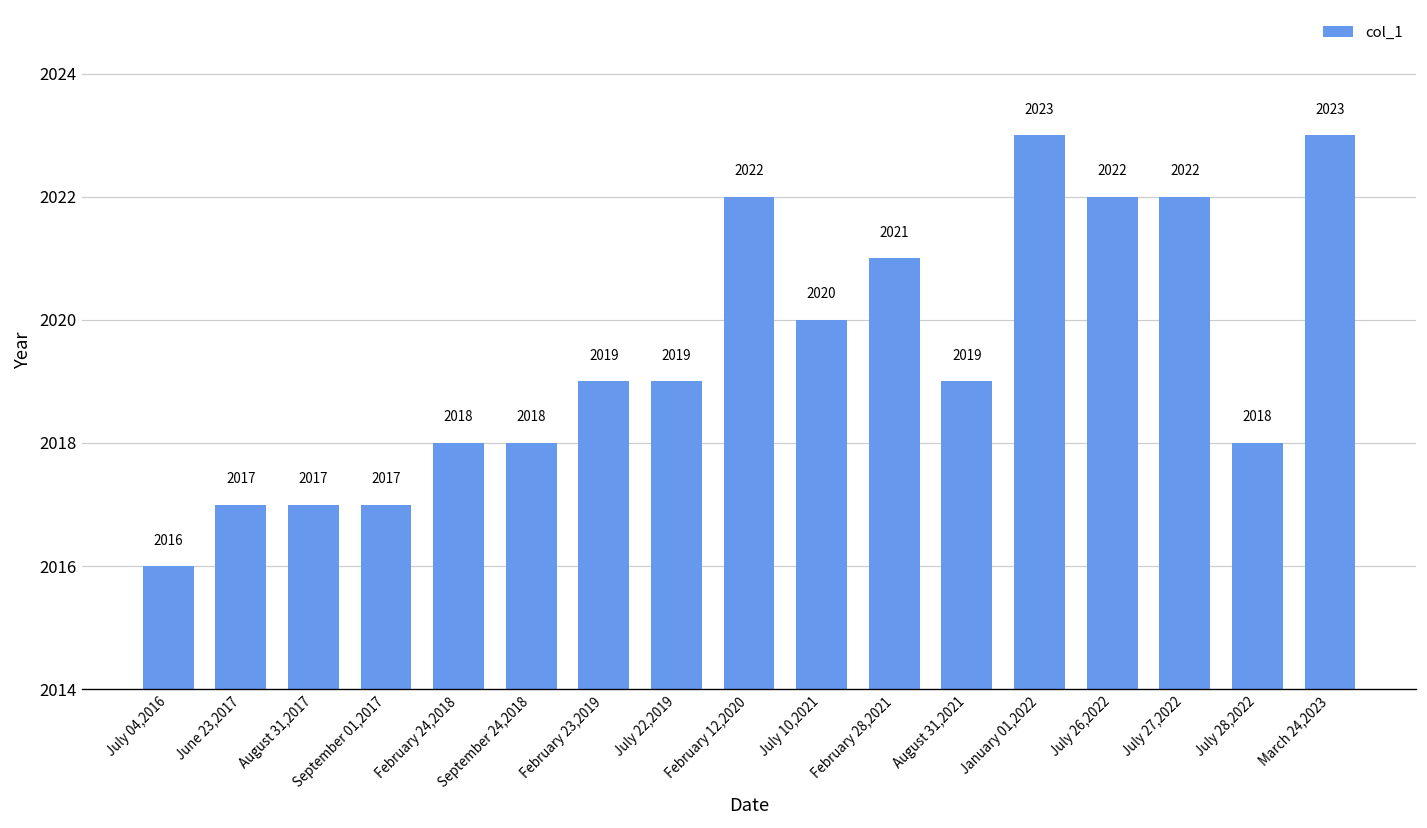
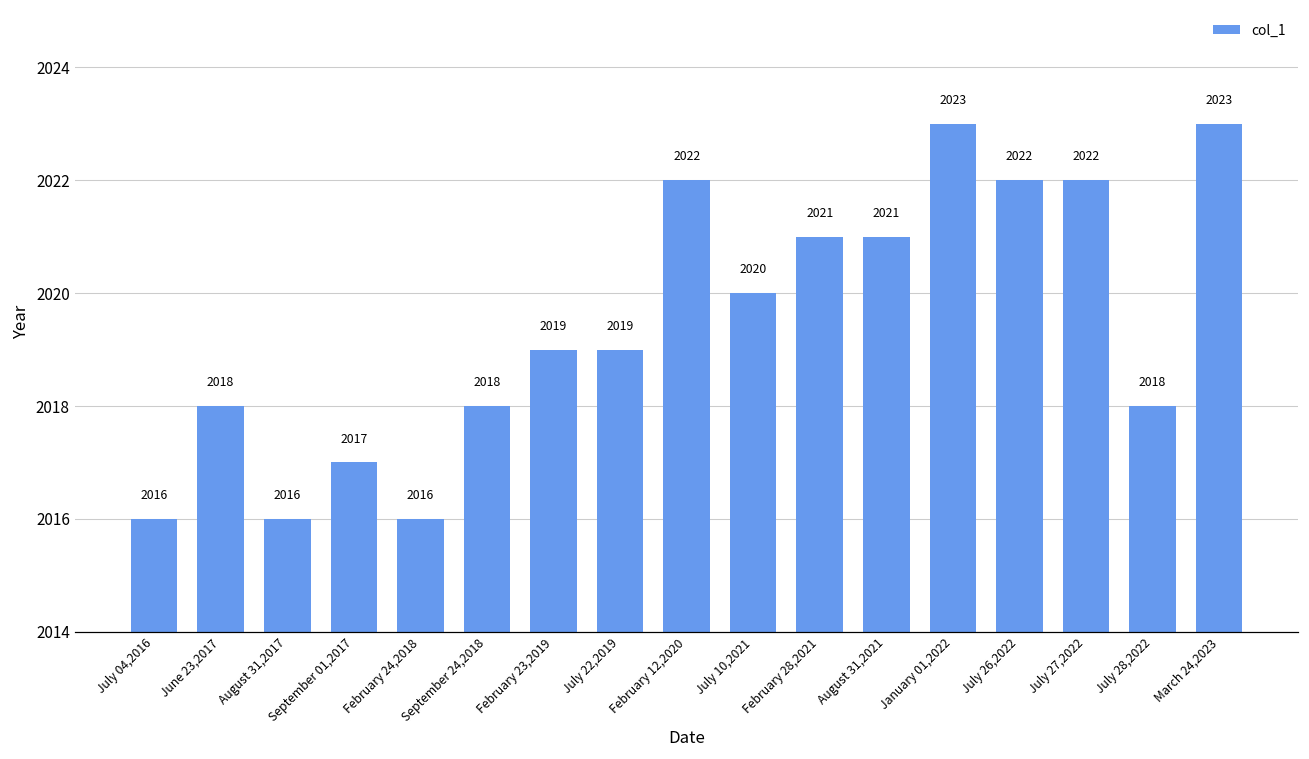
June 23,2017: 2017 -> 2018
August 31,2017: 2017 -> 2016
February 24,2018: 2018 -> 2016
August 31,2021: 2019 -> 2021
